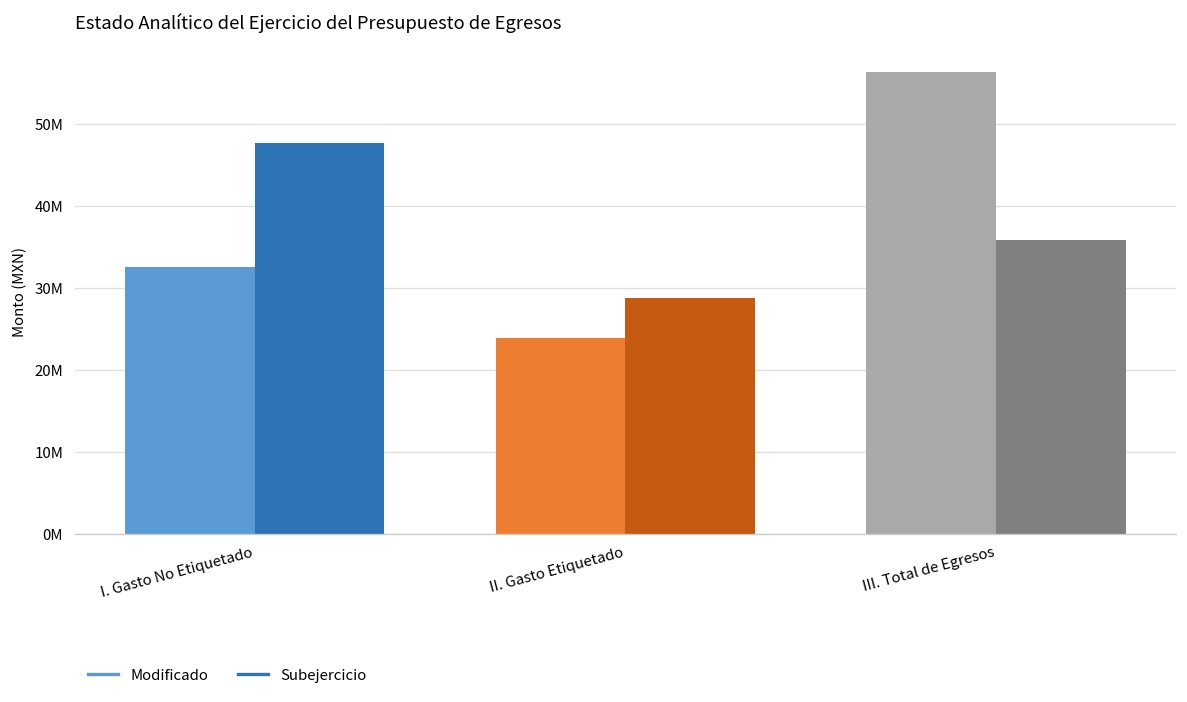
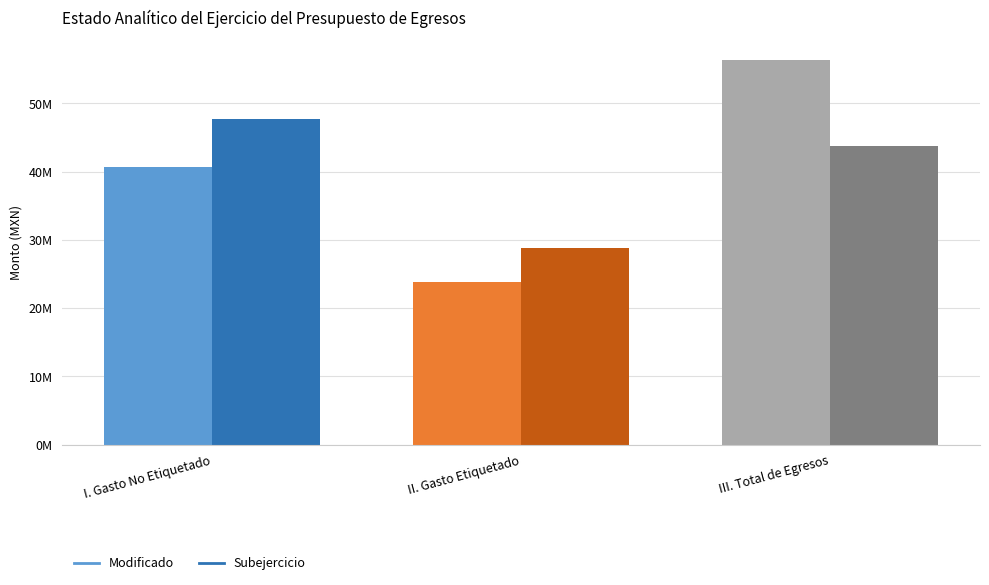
Modificado, I. Gasto No Etiquetado: 33000000 -> 41000000
Subejercicio, III. Total de Egresos: 36000000 -> 44000000
